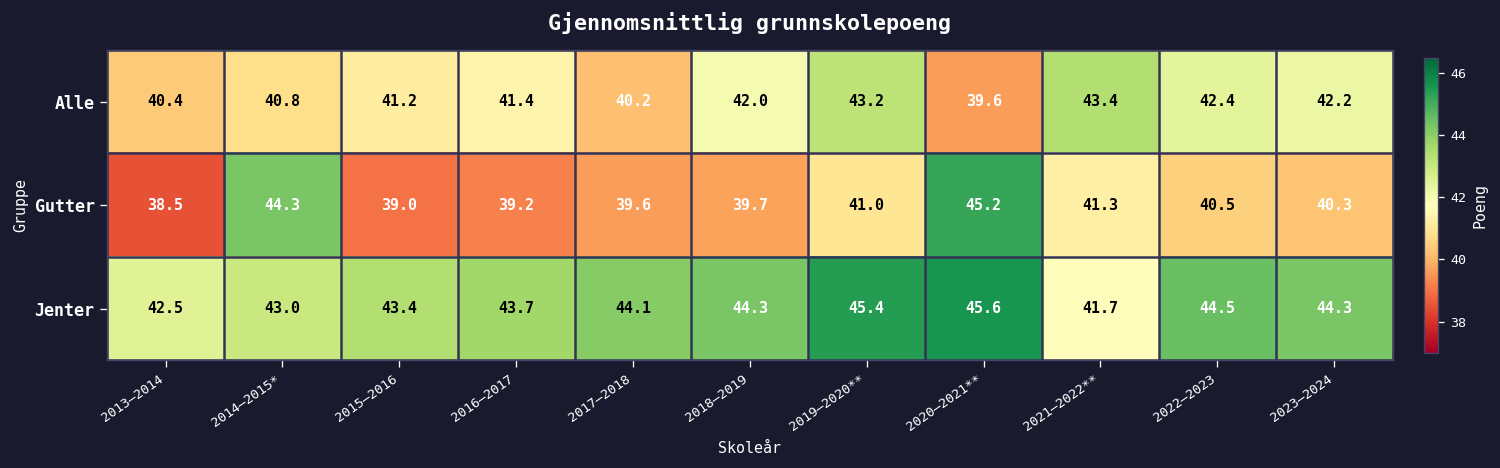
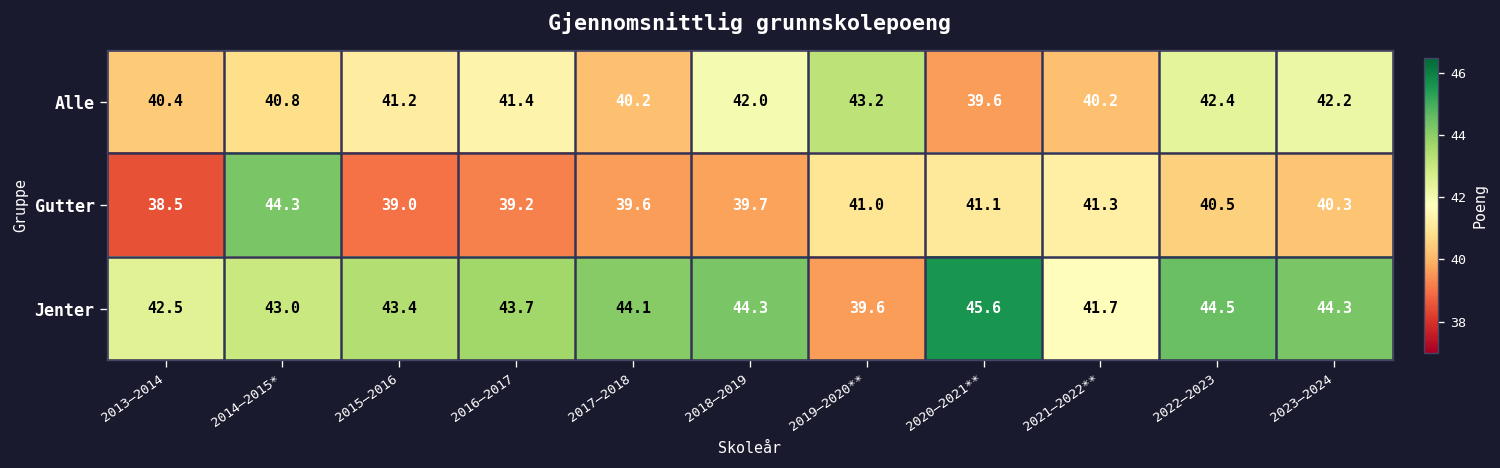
Alle, 2021–2022**: 43.4 -> 40.2
Gutter, 2020–2021**: 45.2 -> 41.1
Jenter, 2019–2020**: 45.4 -> 39.6
